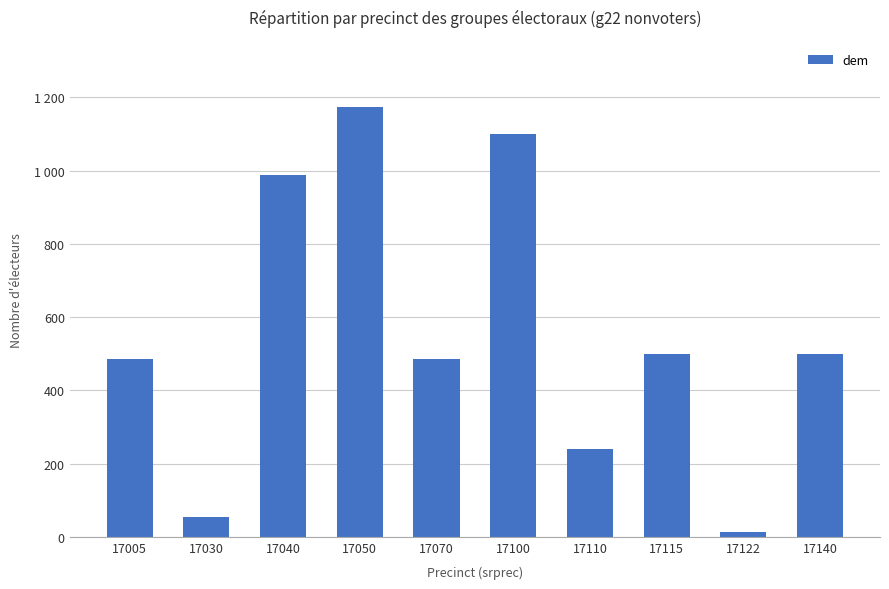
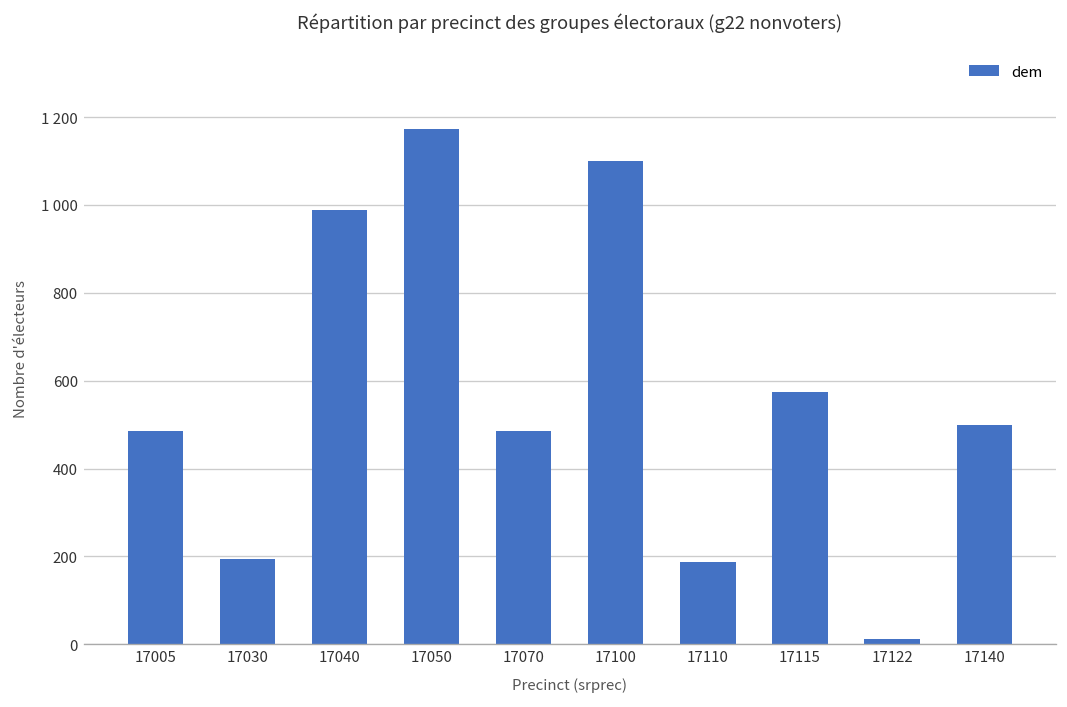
17030: 50 -> 190
17110: 240 -> 190
17115: 500 -> 580
